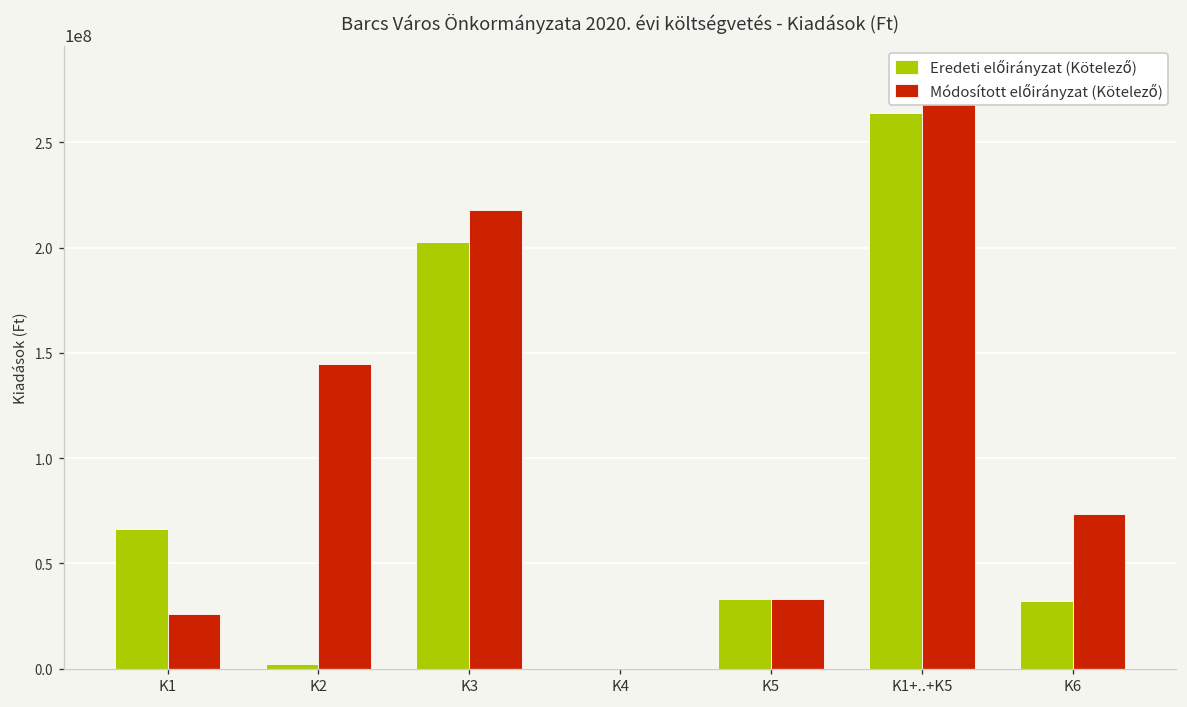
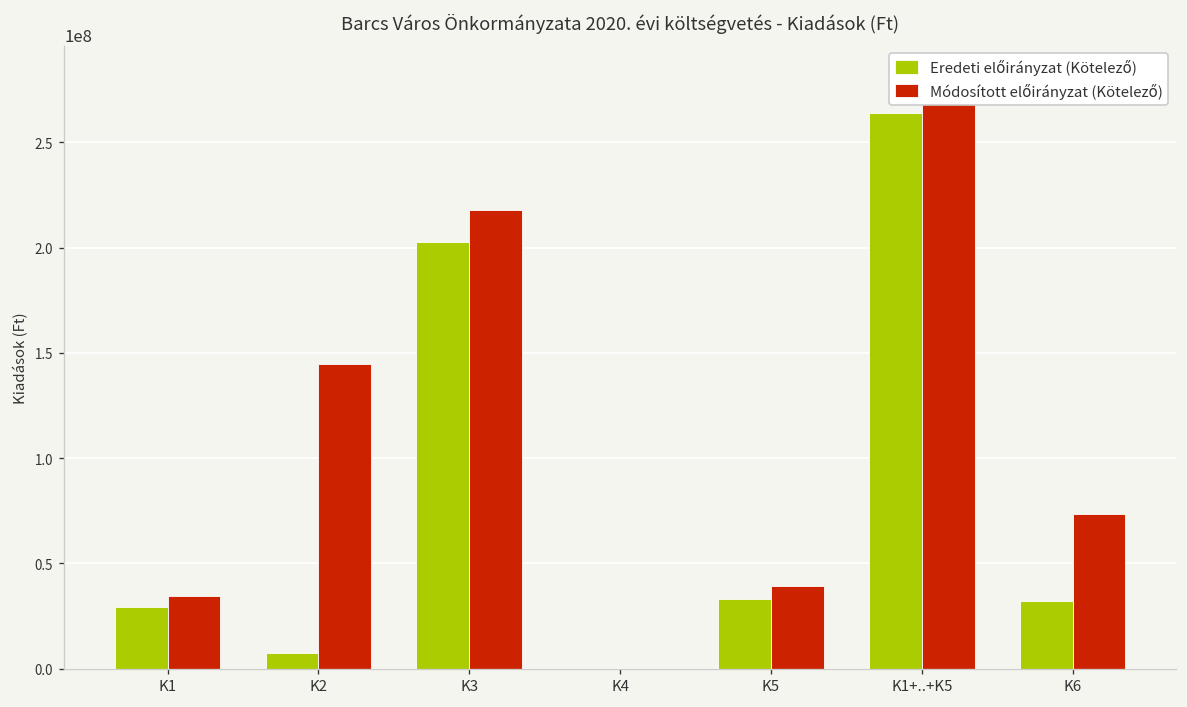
Eredeti előirányzat (Kötelező), K1: 66000000 -> 29000000
Módosított előirányzat (Kötelező), K1: 26000000 -> 35000000
Eredeti előirányzat (Kötelező), K2: 2000000 -> 8000000
Módosított előirányzat (Kötelező), K5: 33000000 -> 39000000
